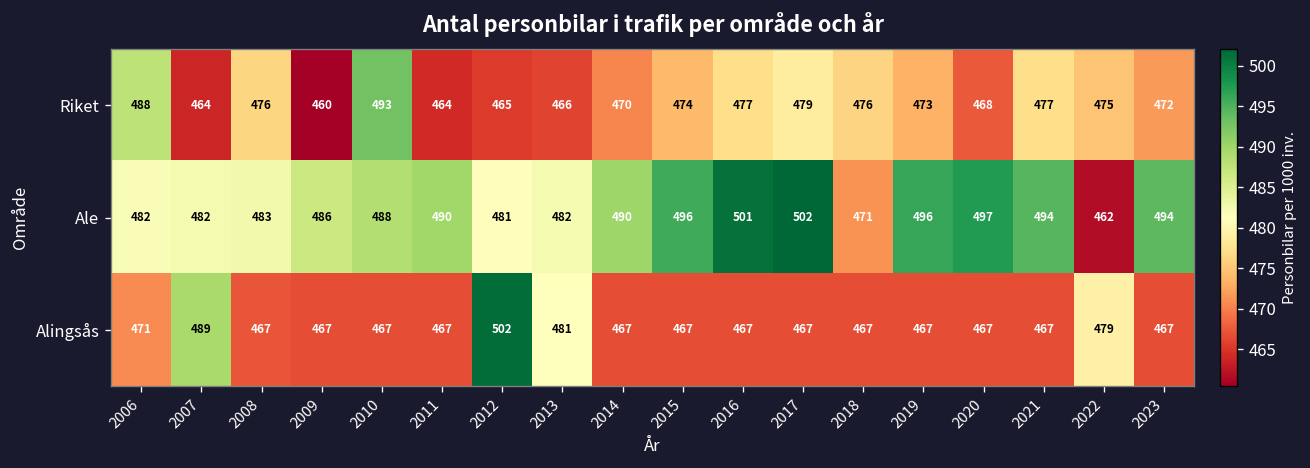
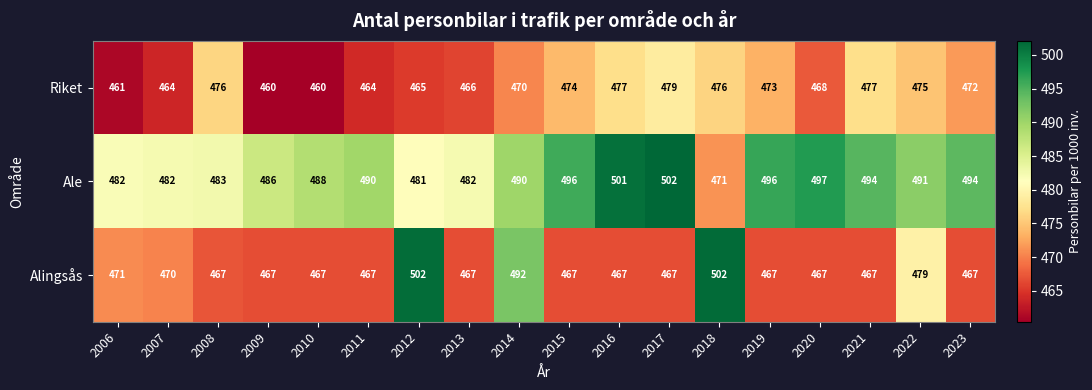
Riket, 2006: 488 -> 461
Riket, 2010: 493 -> 460
Ale, 2022: 462 -> 491
Alingsås, 2007: 489 -> 470
Alingsås, 2013: 481 -> 467
Alingsås, 2014: 467 -> 492
Alingsås, 2018: 467 -> 502
